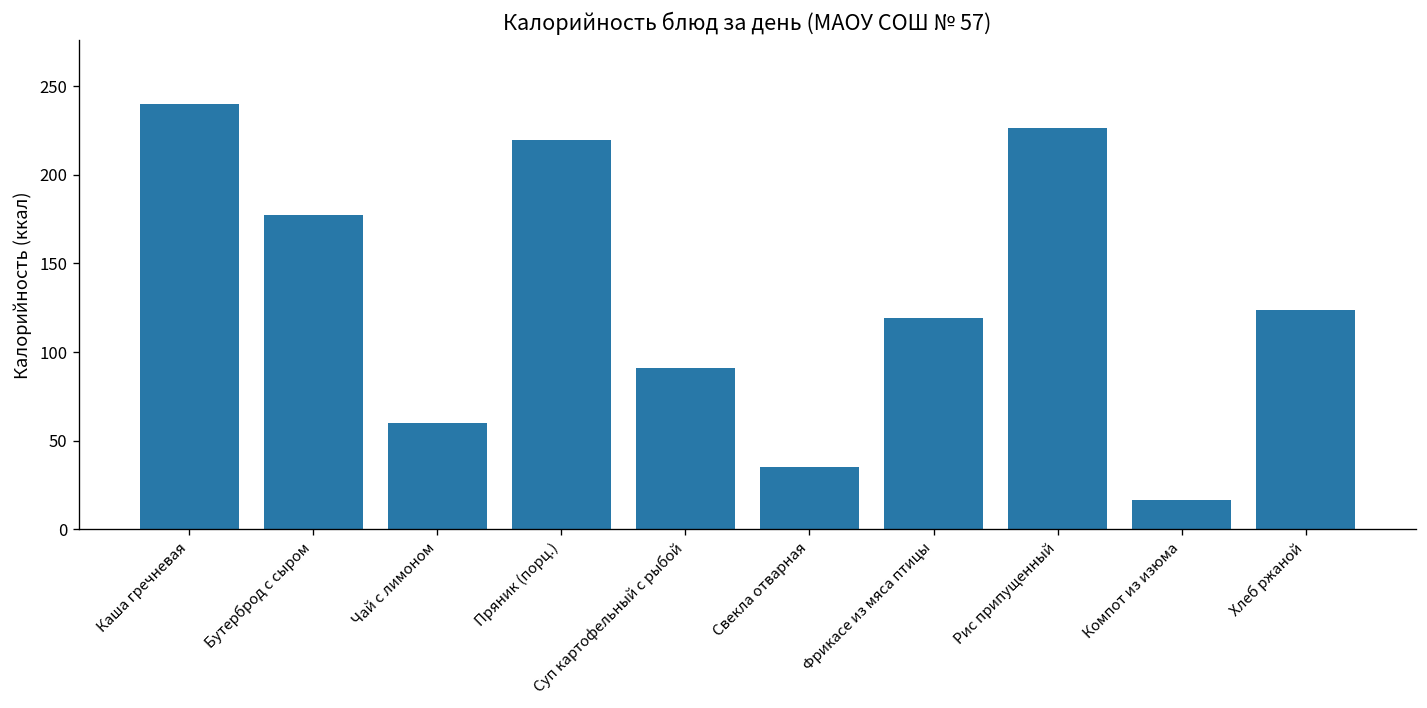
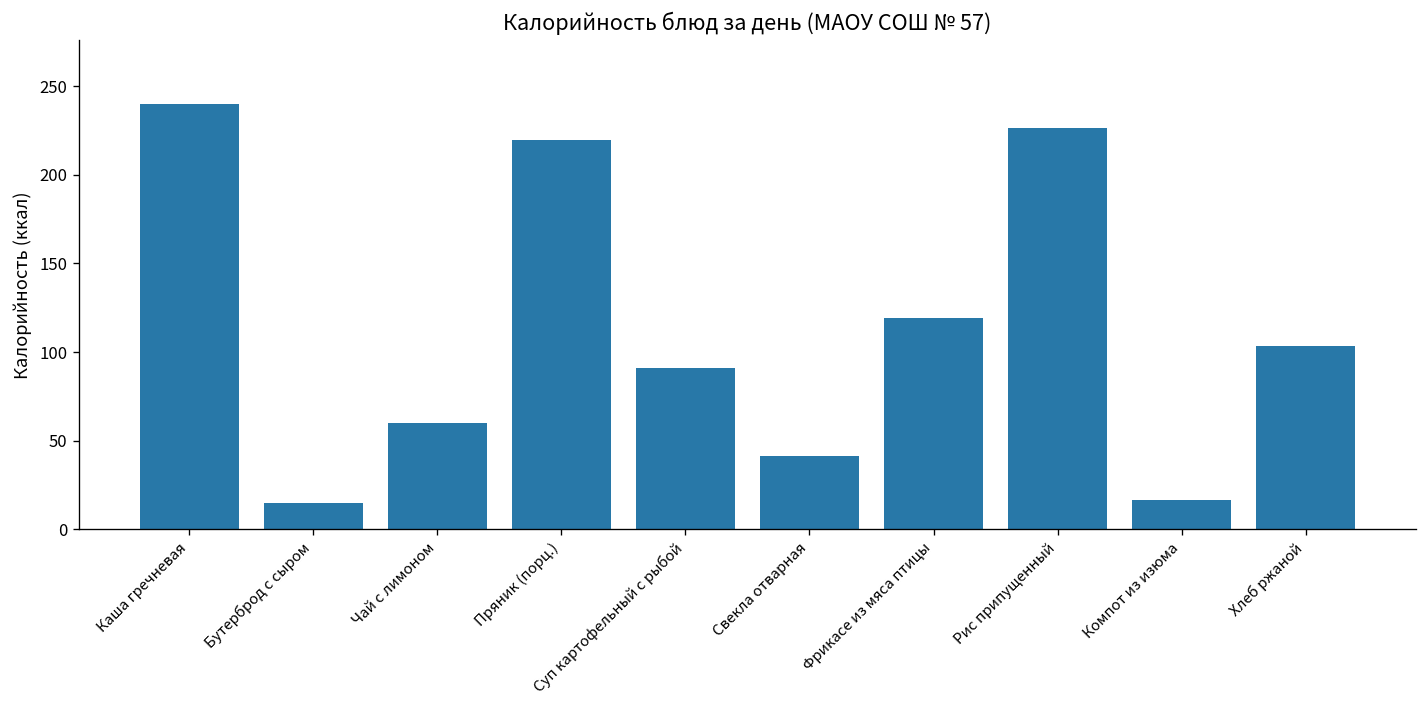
Бутерброд с сыром: 177 -> 15
Свекла отварная: 35 -> 42
Хлеб ржаной: 124 -> 104
